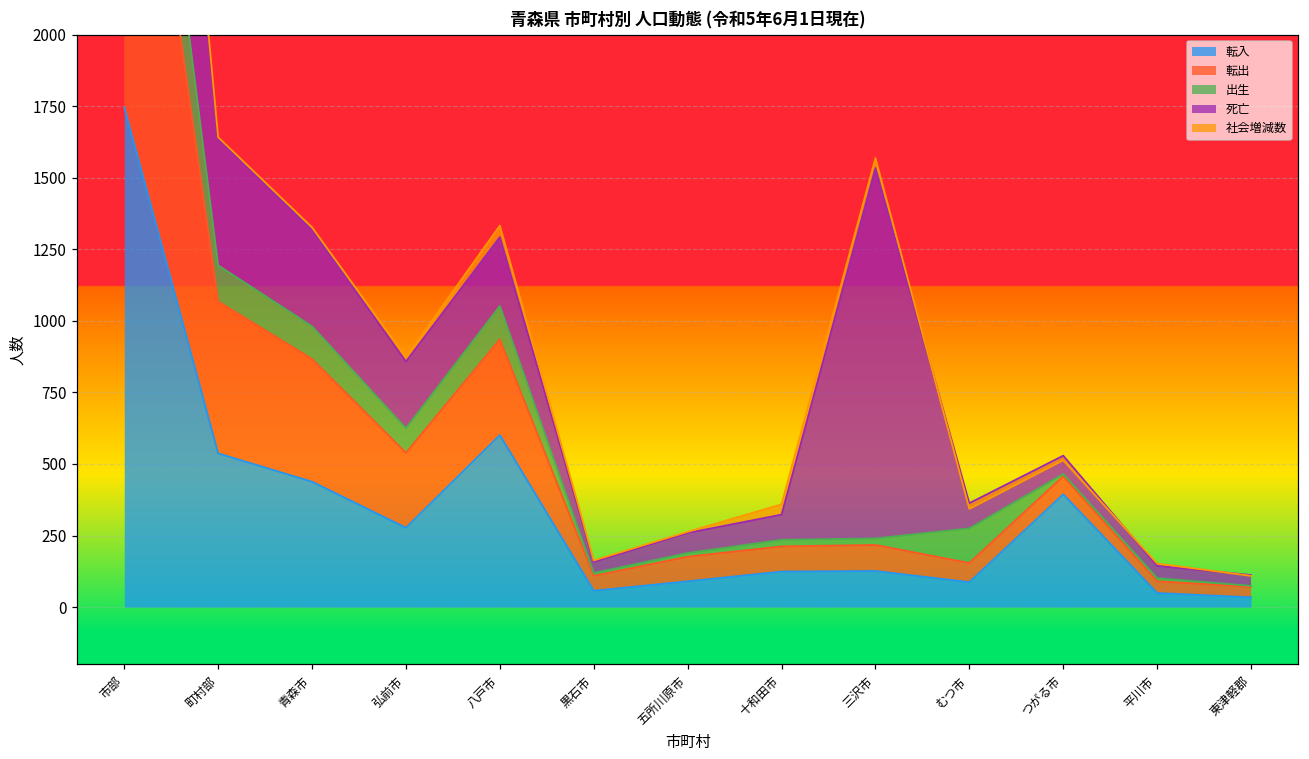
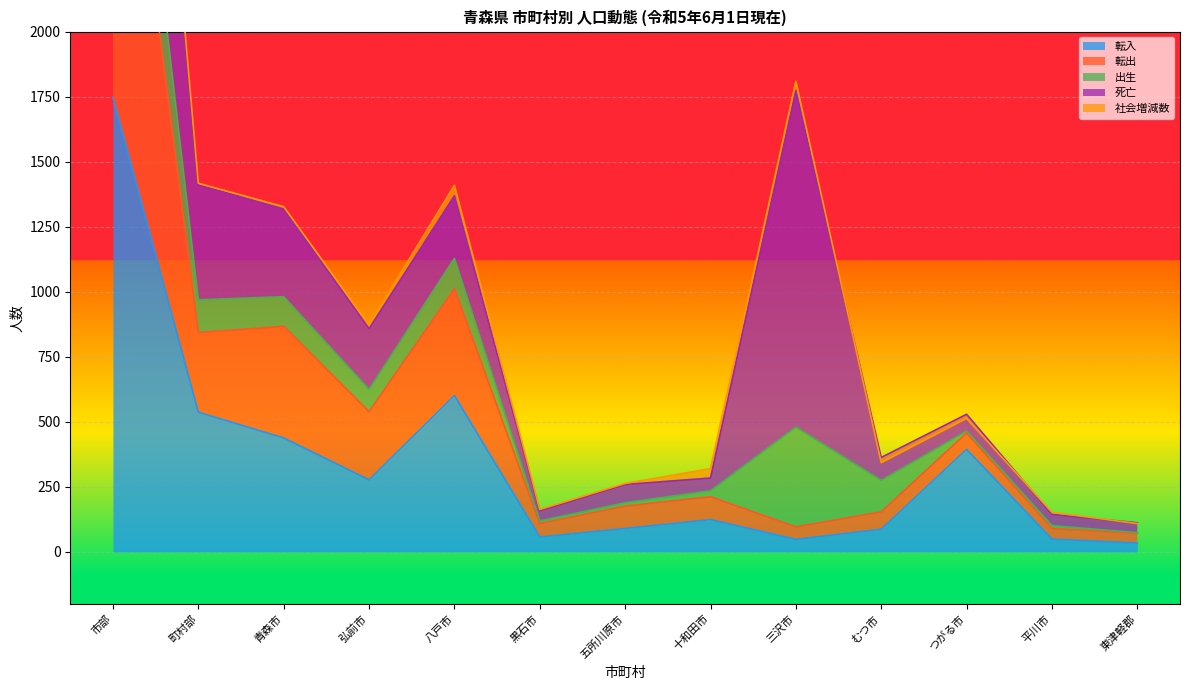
転出, 町村部: 530 -> 310
転出, 八戸市: 340 -> 410
死亡, 十和田市: 90 -> 50
転入, 三沢市: 130 -> 50
転出, 三沢市: 90 -> 50
出生, 三沢市: 20 -> 380
